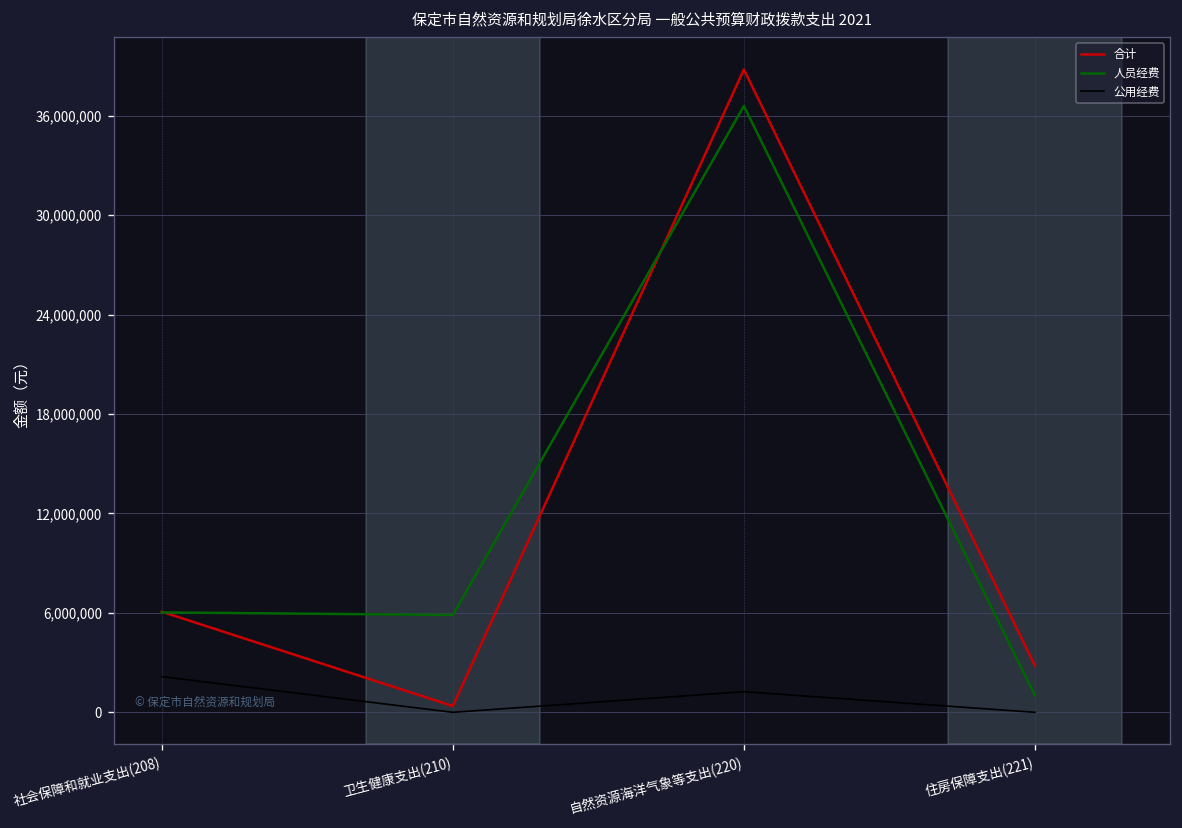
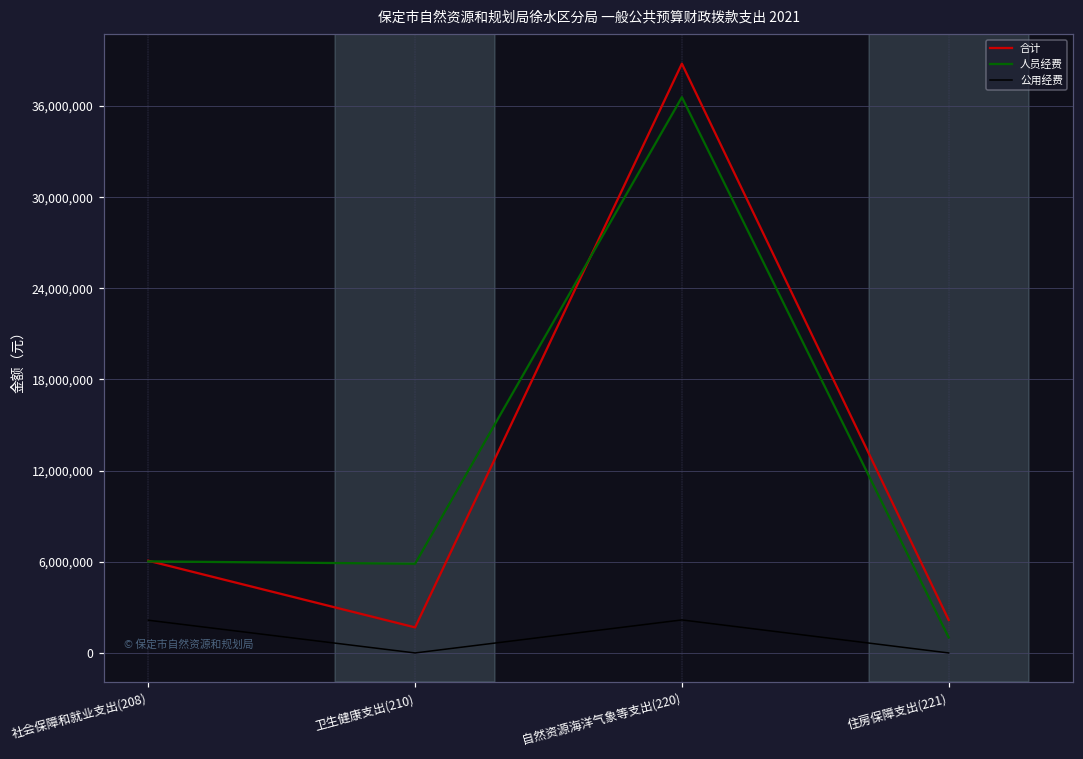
合计, 卫生健康支出(210): 400,000 -> 1,700,000
公用经费, 自然资源海洋气象等支出(220): 1,200,000 -> 2,200,000
合计, 住房保障支出(221): 2,800,000 -> 2,200,000
